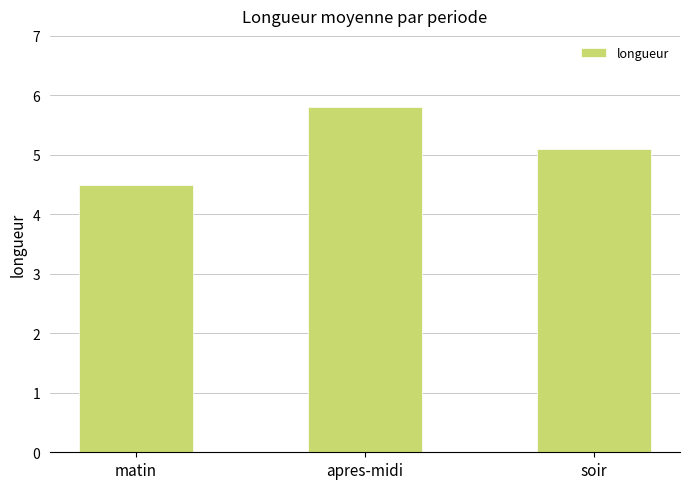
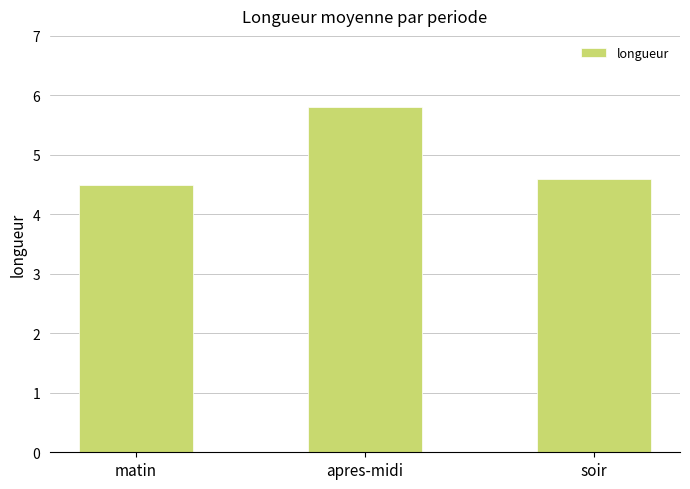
soir: 5.1 -> 4.6
